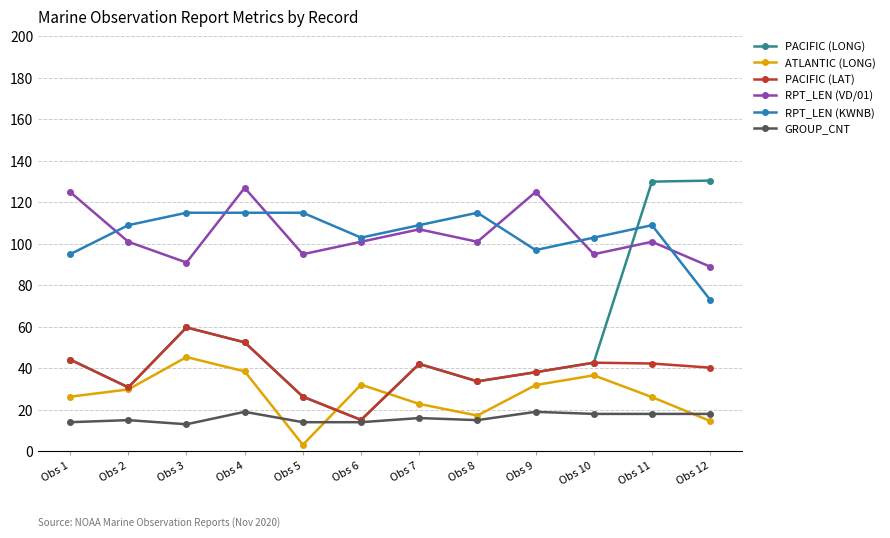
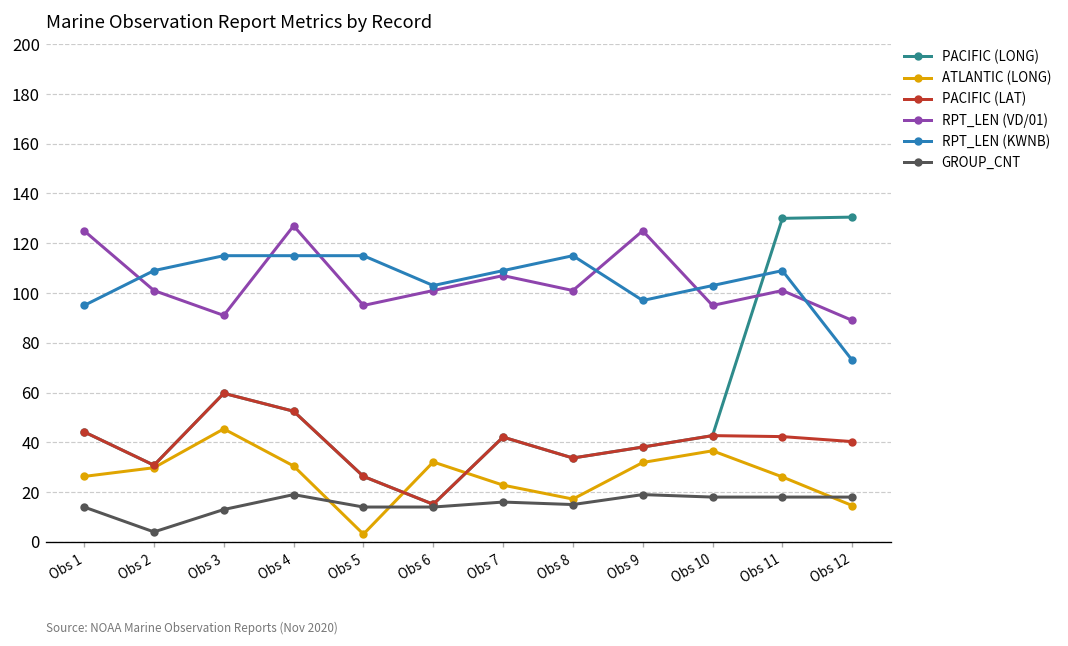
GROUP_CNT, Obs 2: 15 -> 4
ATLANTIC (LONG), Obs 4: 39 -> 31
